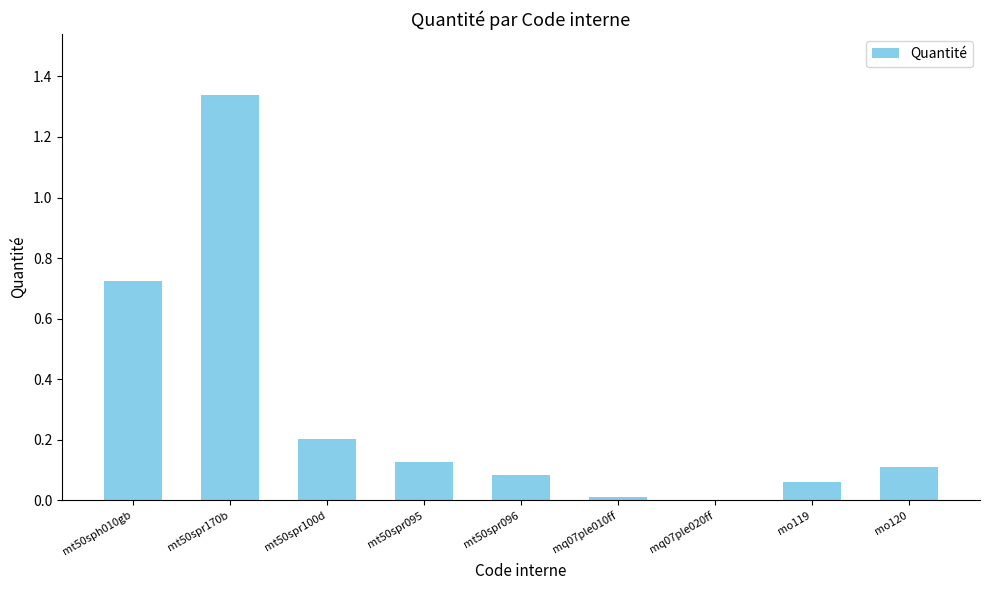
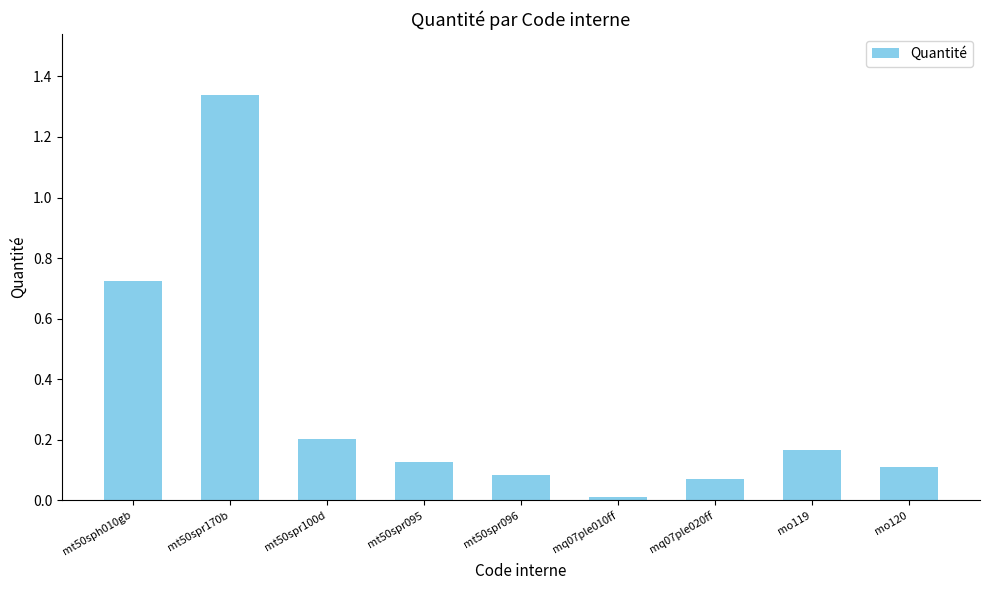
mq07ple020ff: 0.00 -> 0.07
mo119: 0.06 -> 0.17
